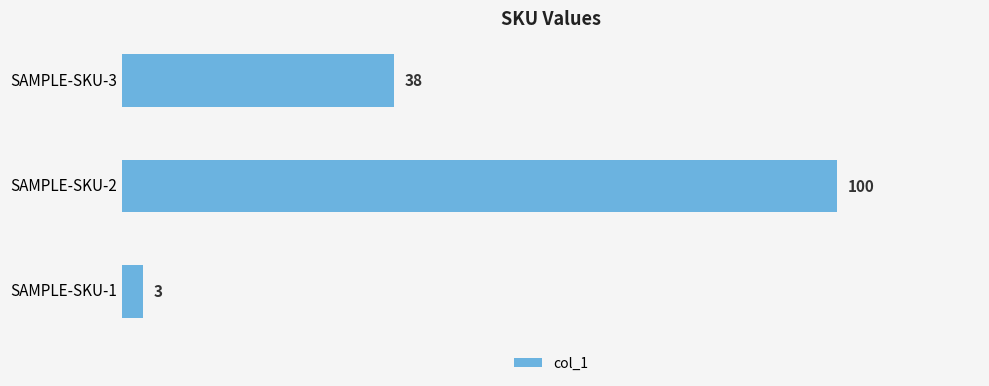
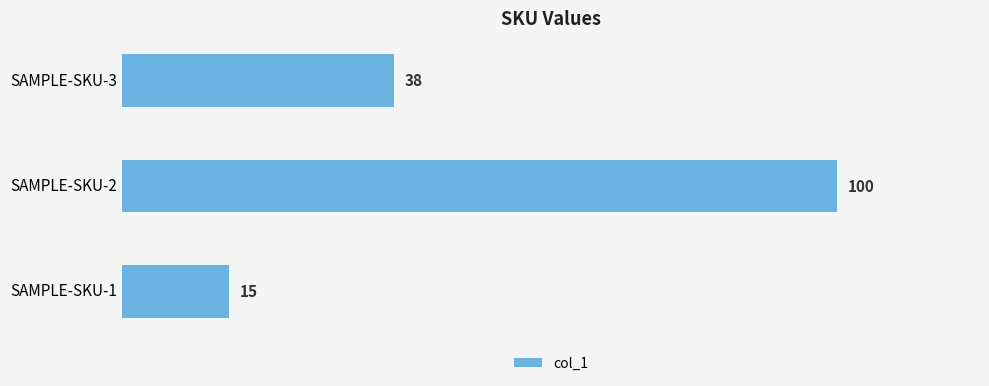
SAMPLE-SKU-1: 3 -> 15
